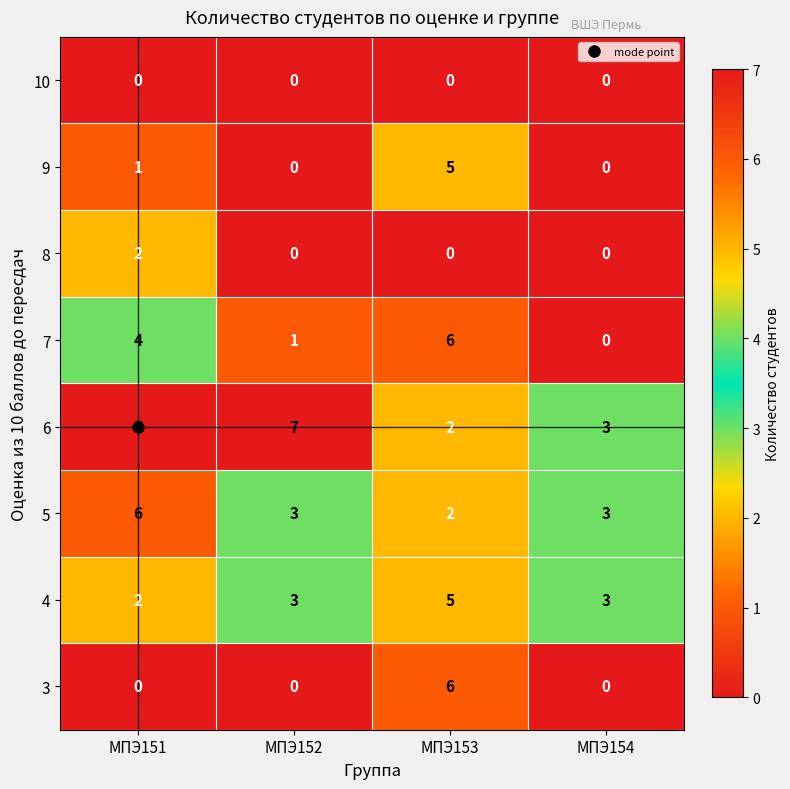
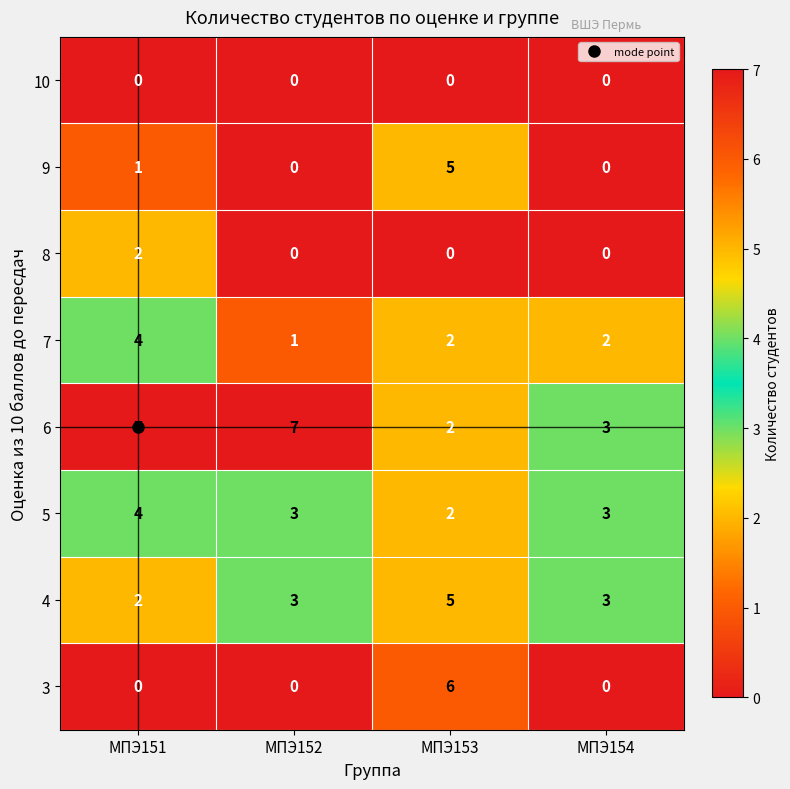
7, МПЭ153: 6 -> 2
7, МПЭ154: 0 -> 2
5, МПЭ151: 6 -> 4
